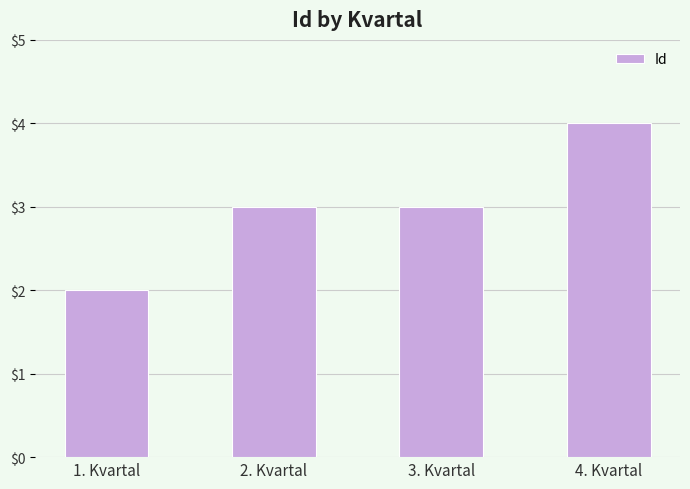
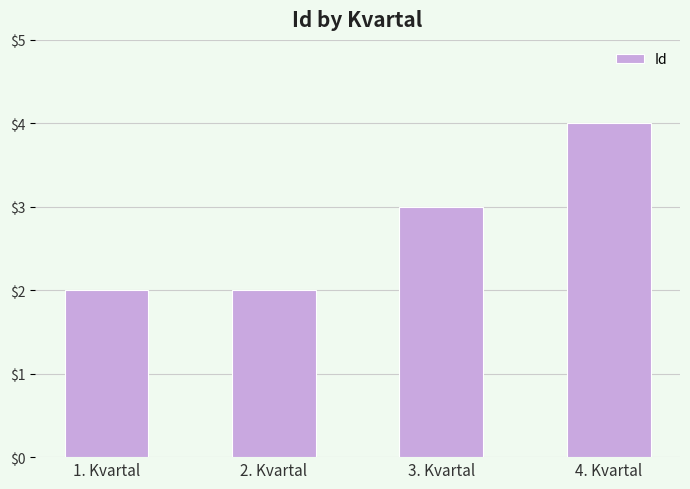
2. Kvartal: $3 -> $2
